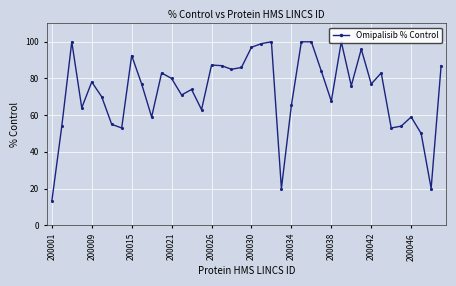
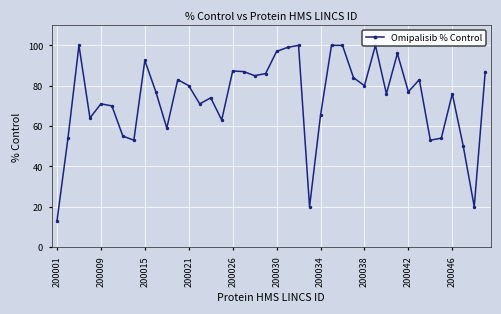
200009: 78 -> 71
200038: 68 -> 80
200046: 59 -> 76
